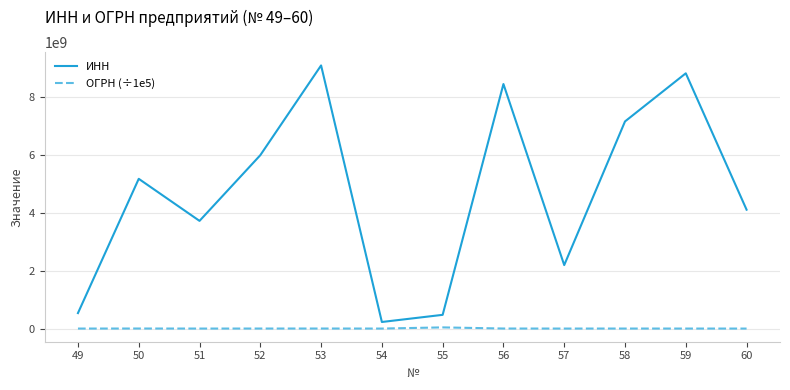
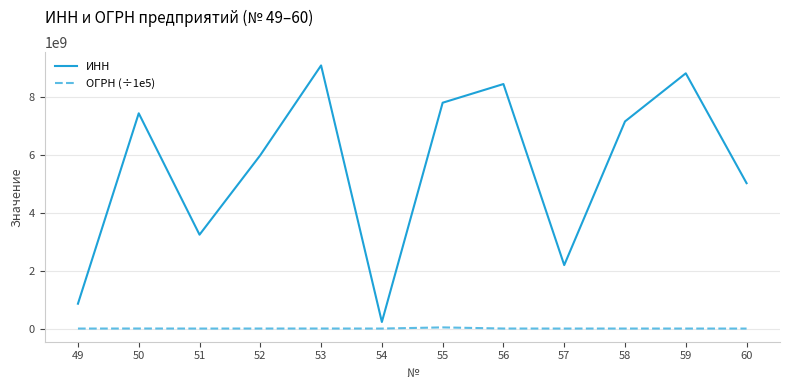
ИНН, 49: 500000000 -> 900000000
ИНН, 50: 5200000000 -> 7400000000
ИНН, 51: 3700000000 -> 3300000000
ИНН, 55: 500000000 -> 7800000000
ИНН, 60: 4100000000 -> 5000000000
